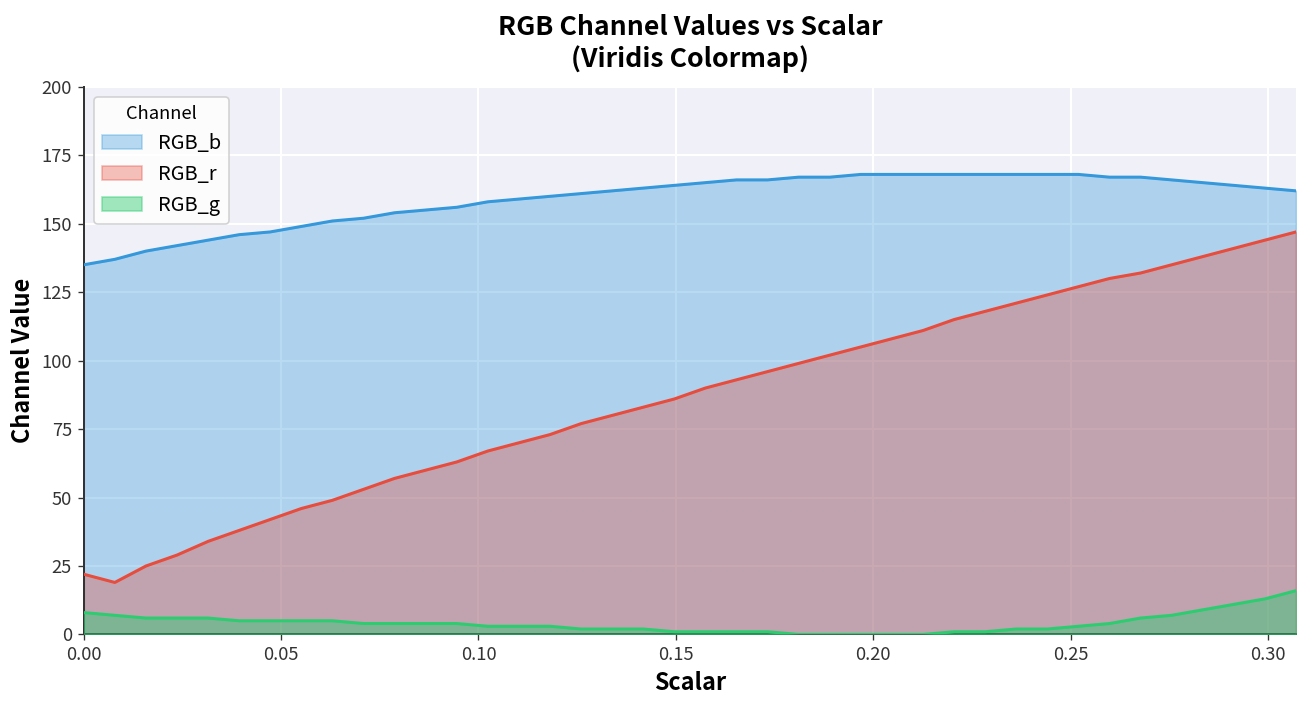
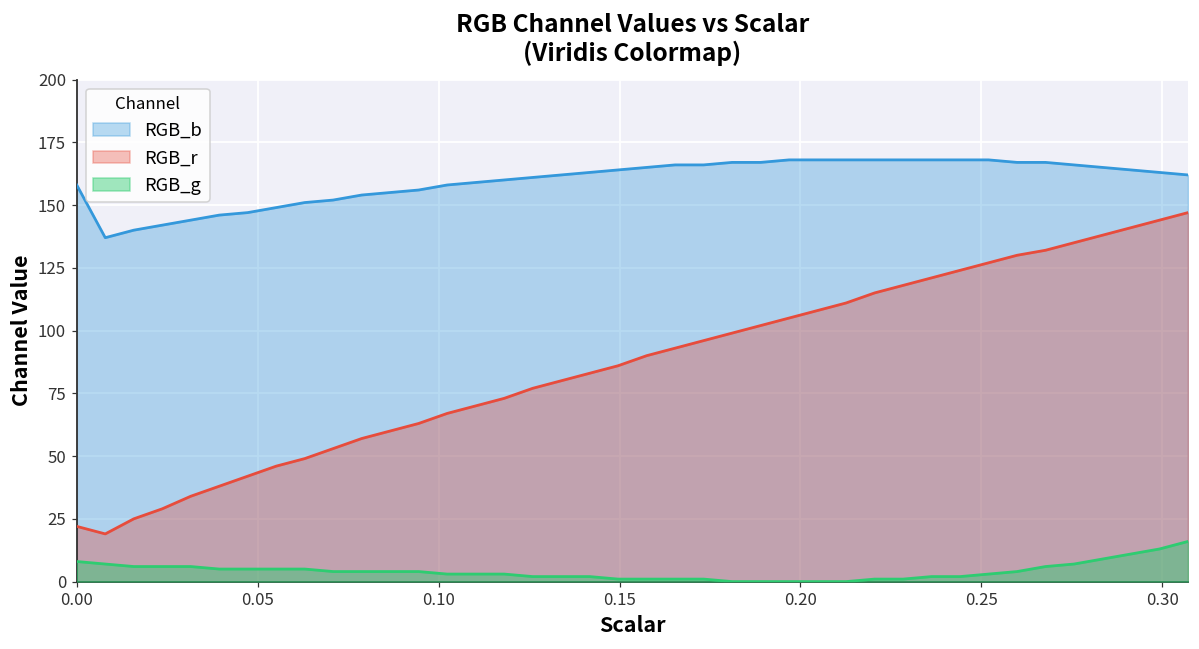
RGB_b, 0.00: 135 -> 158
